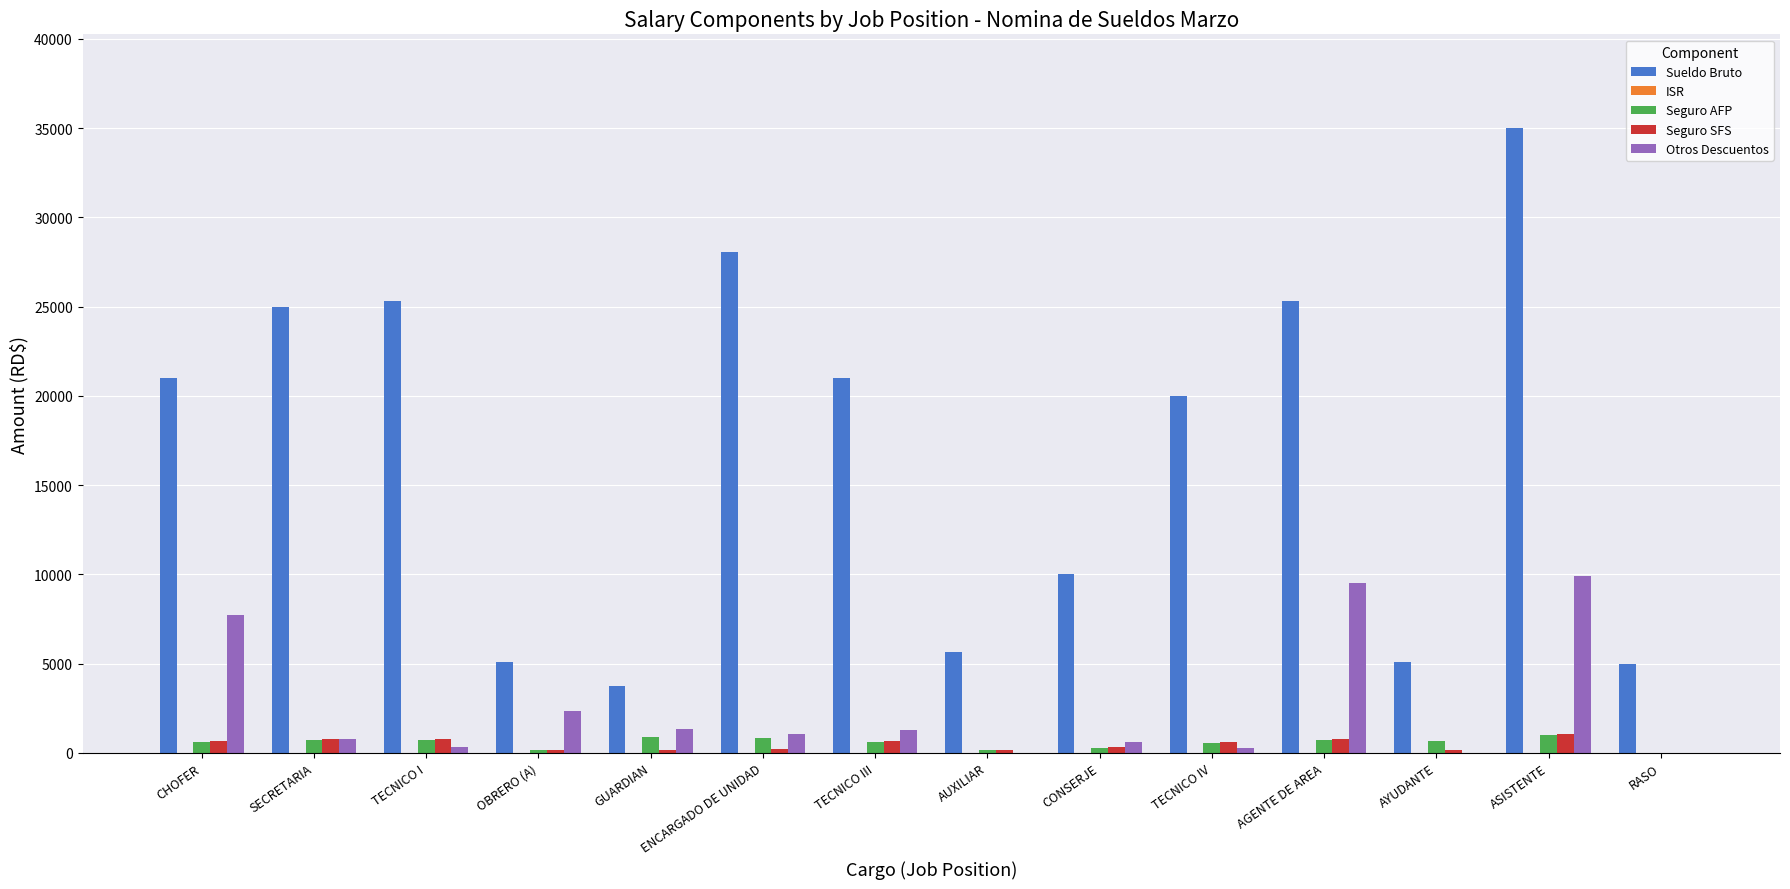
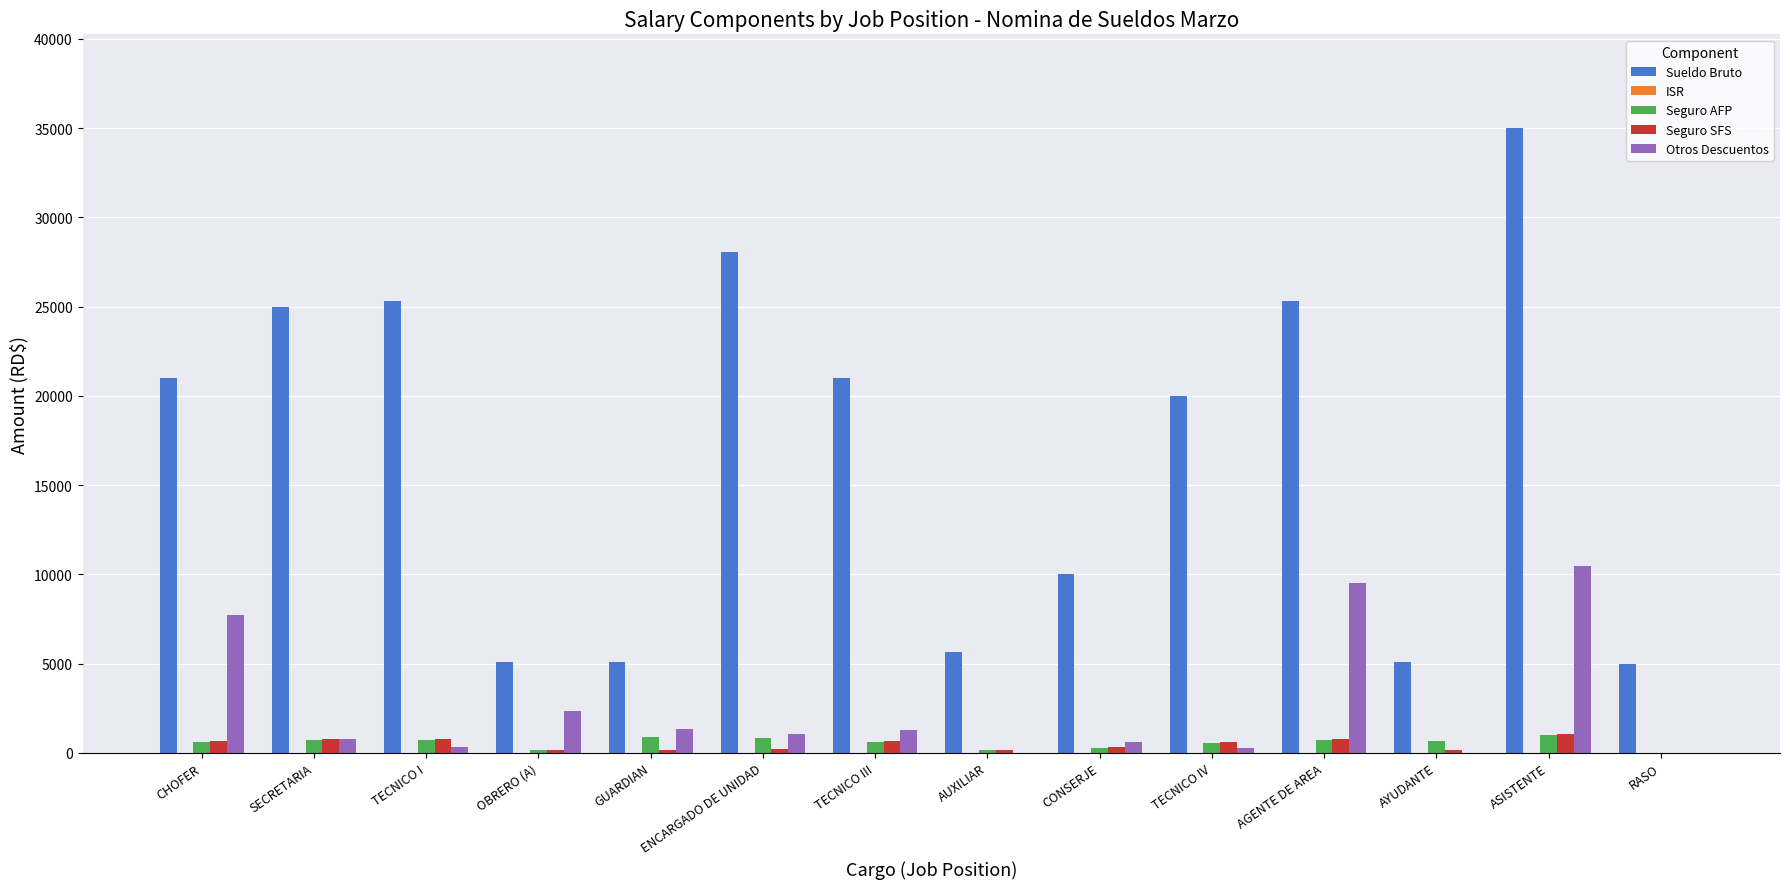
Sueldo Bruto, GUARDIAN: 3700 -> 5100
Otros Descuentos, ASISTENTE: 9900 -> 10500
